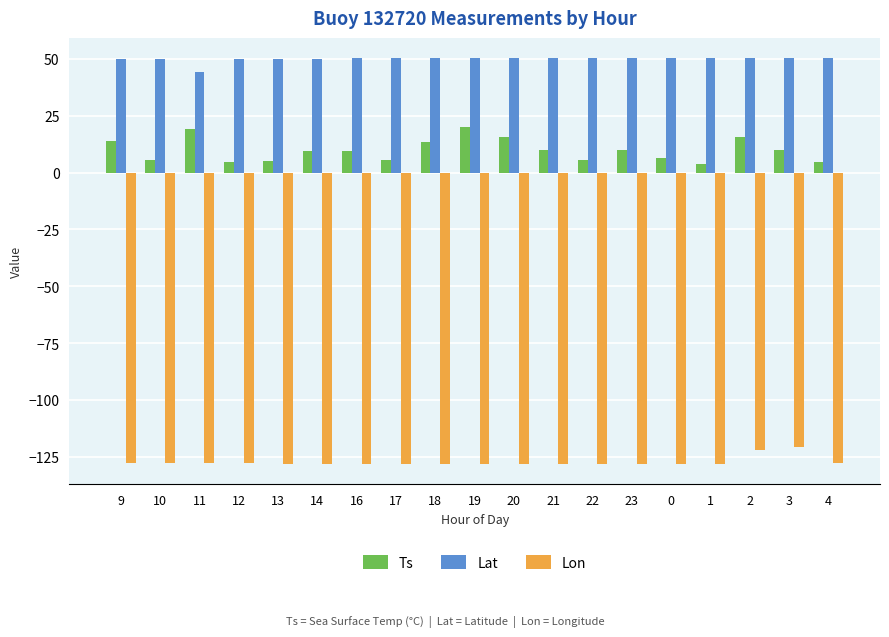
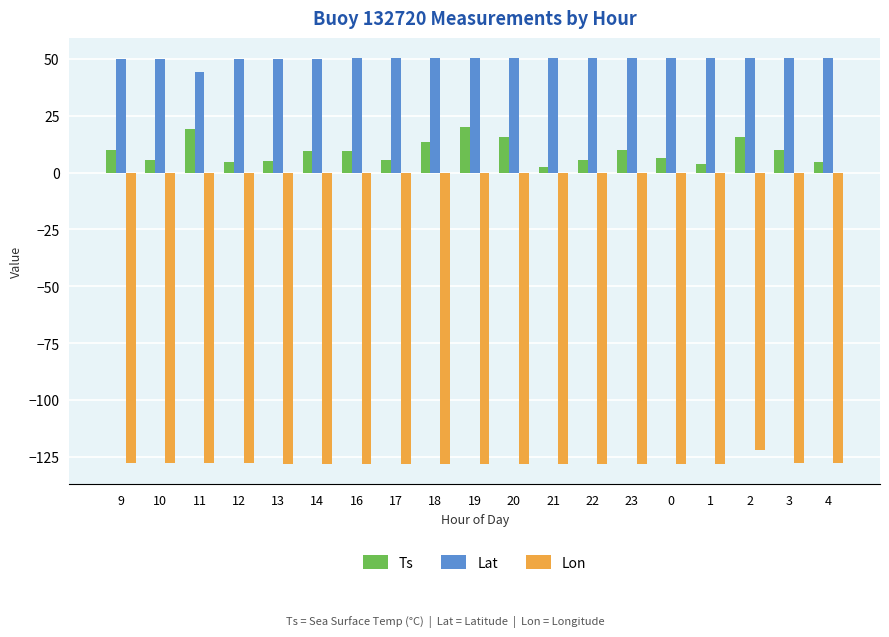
Ts, 9: 14 -> 10
Ts, 21: 10 -> 3
Lon, 3: -121 -> -128
